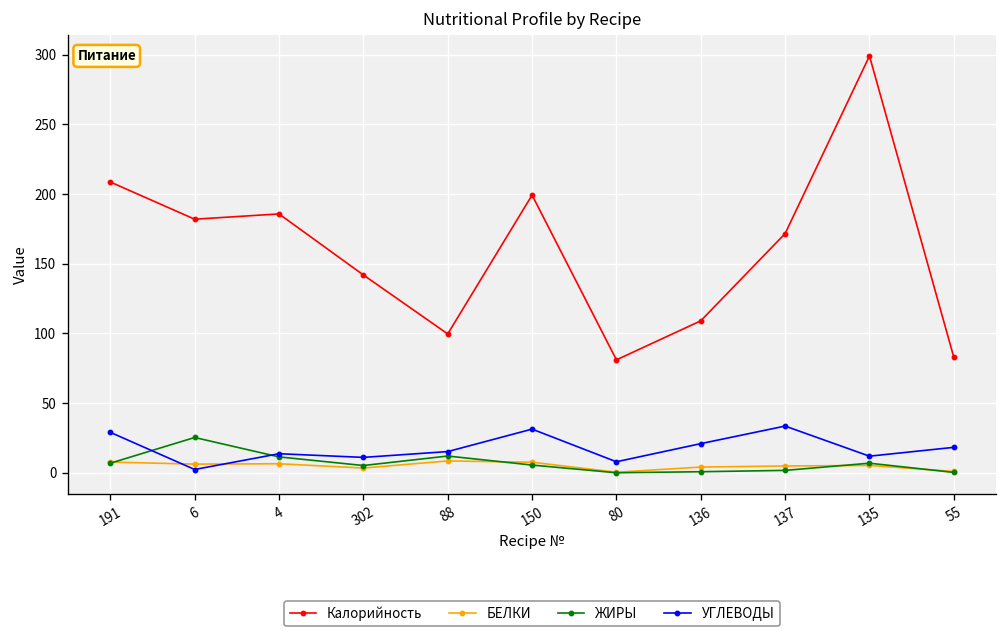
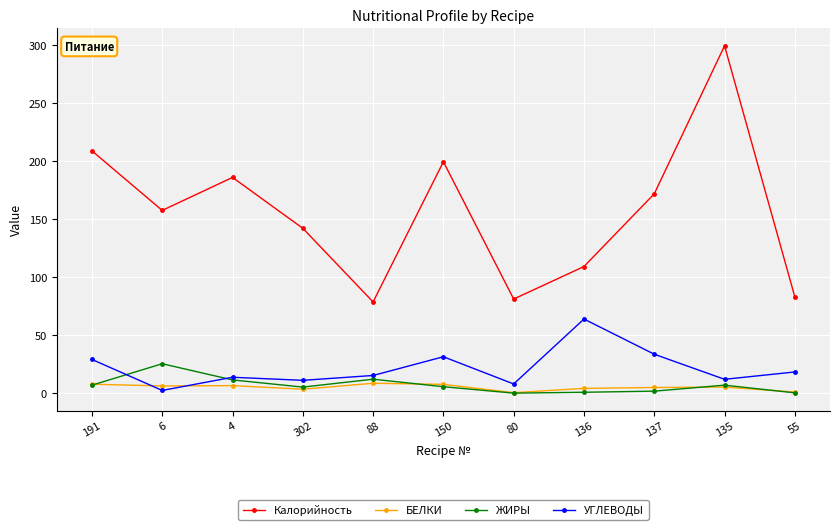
Калорийность, 6: 182 -> 157
Калорийность, 88: 100 -> 79
УГЛЕВОДЫ, 136: 21 -> 64
